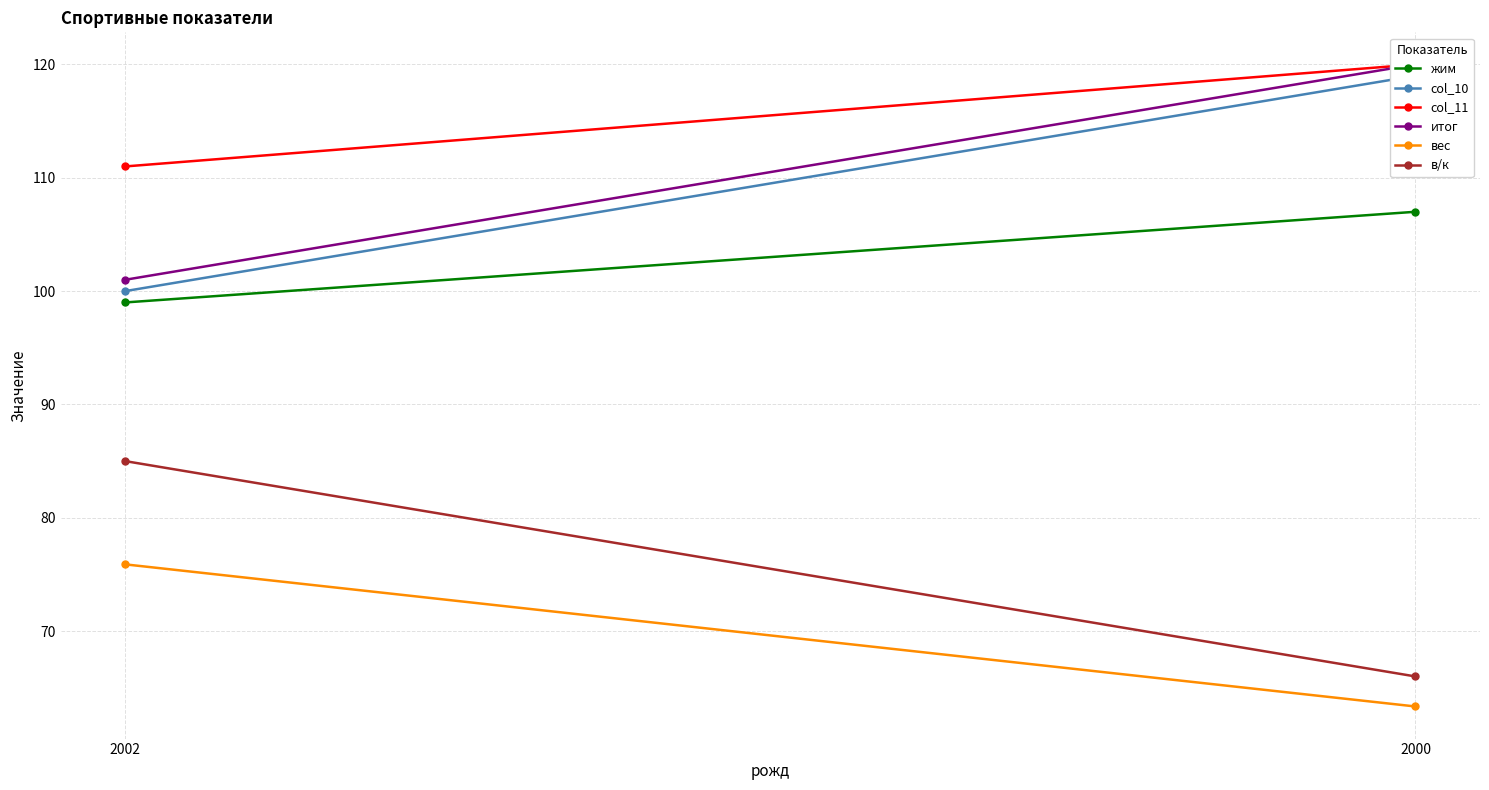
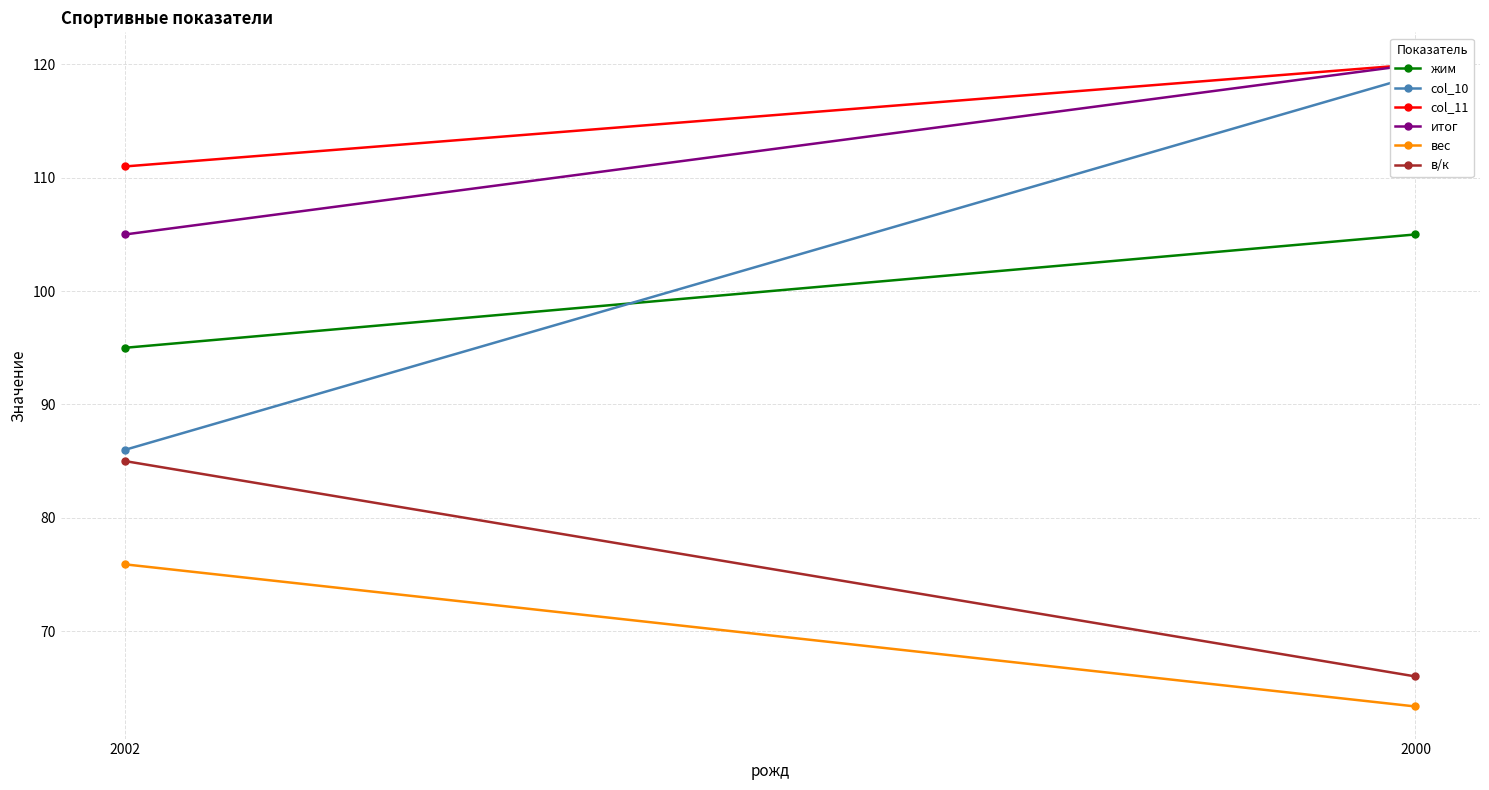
жим, 2002: 99 -> 95
col_10, 2002: 100 -> 86
итог, 2002: 101 -> 105
жим, 2000: 107 -> 105
